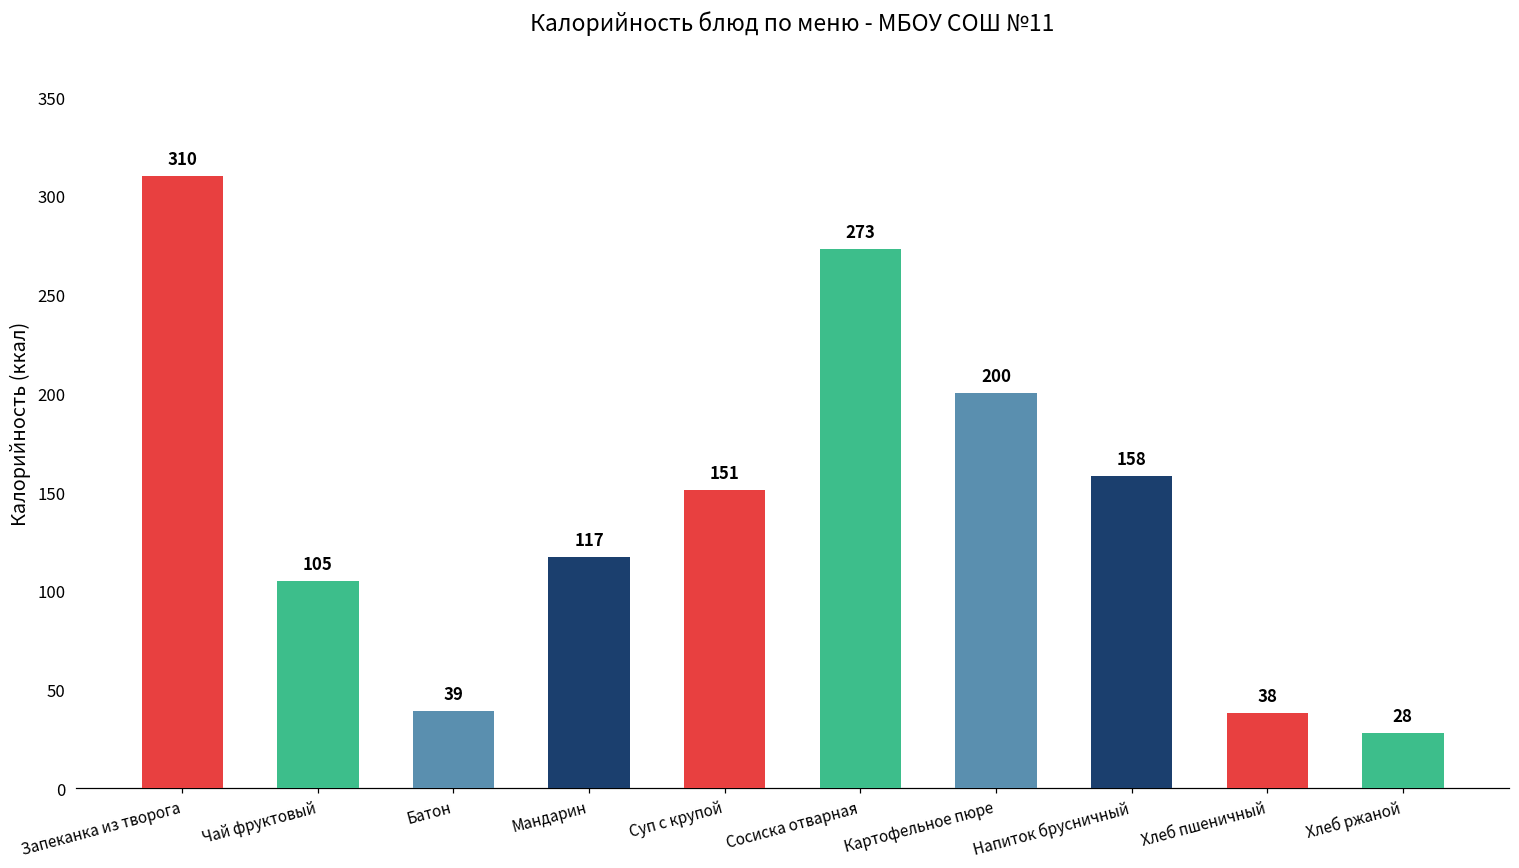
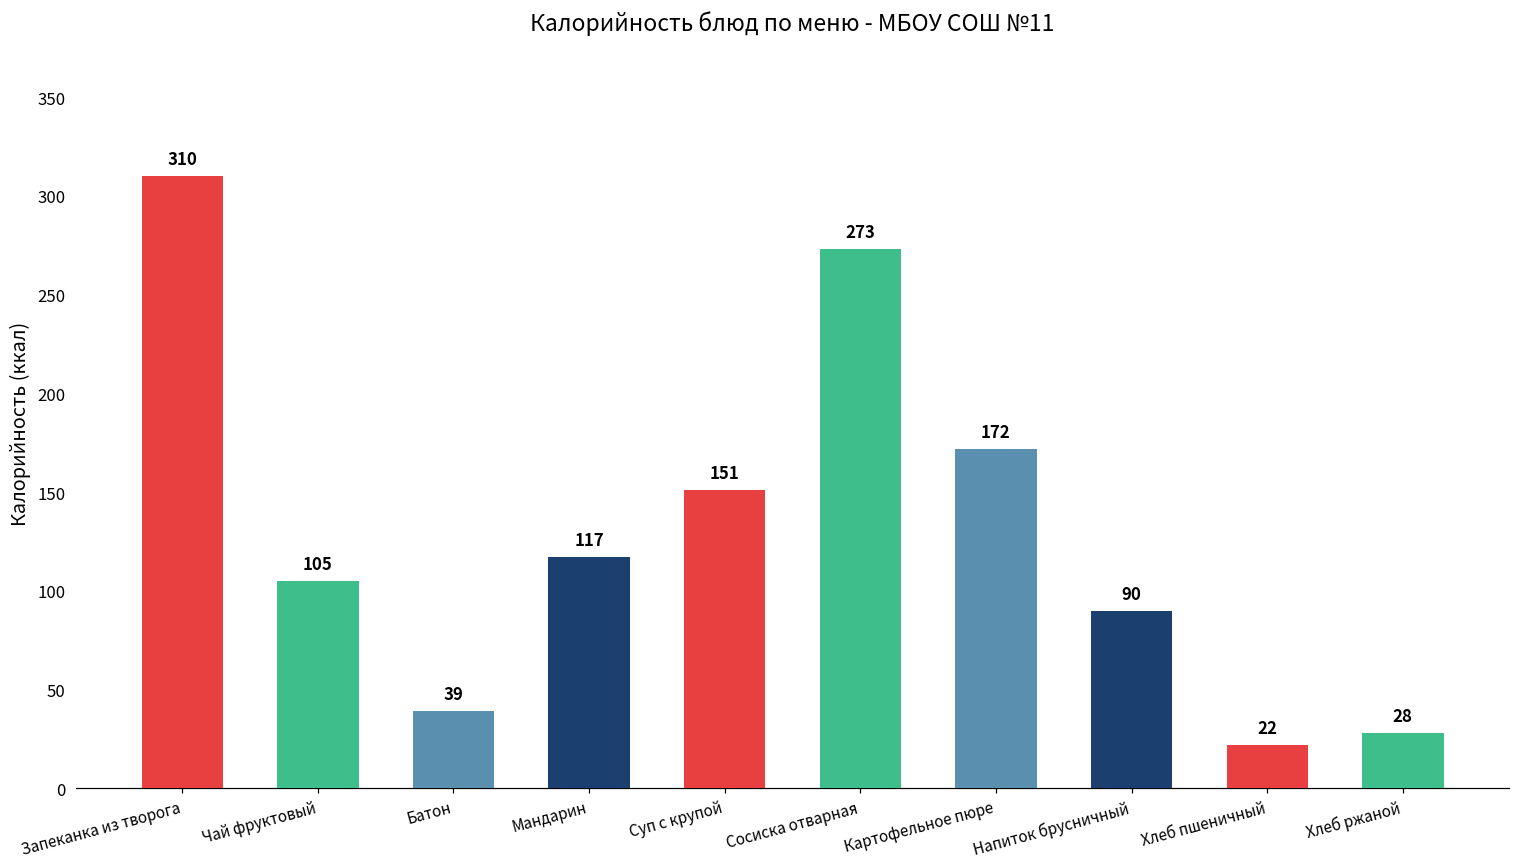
Картофельное пюре: 200 -> 172
Напиток брусничный: 158 -> 90
Хлеб пшеничный: 38 -> 22
